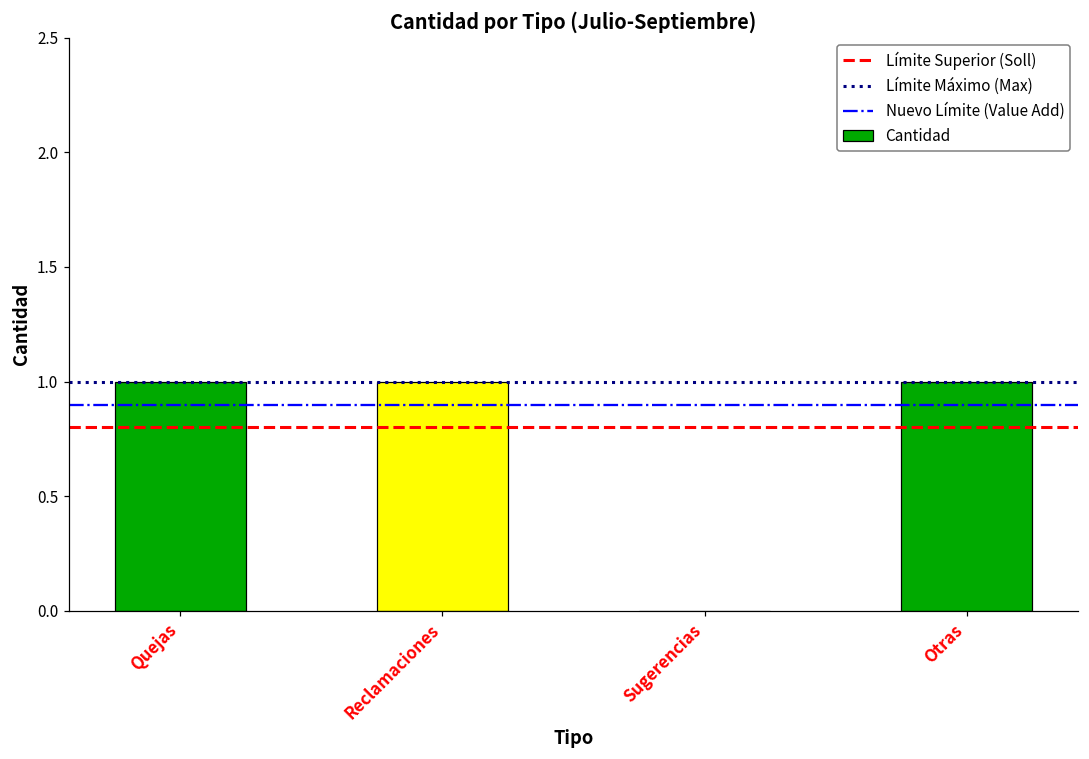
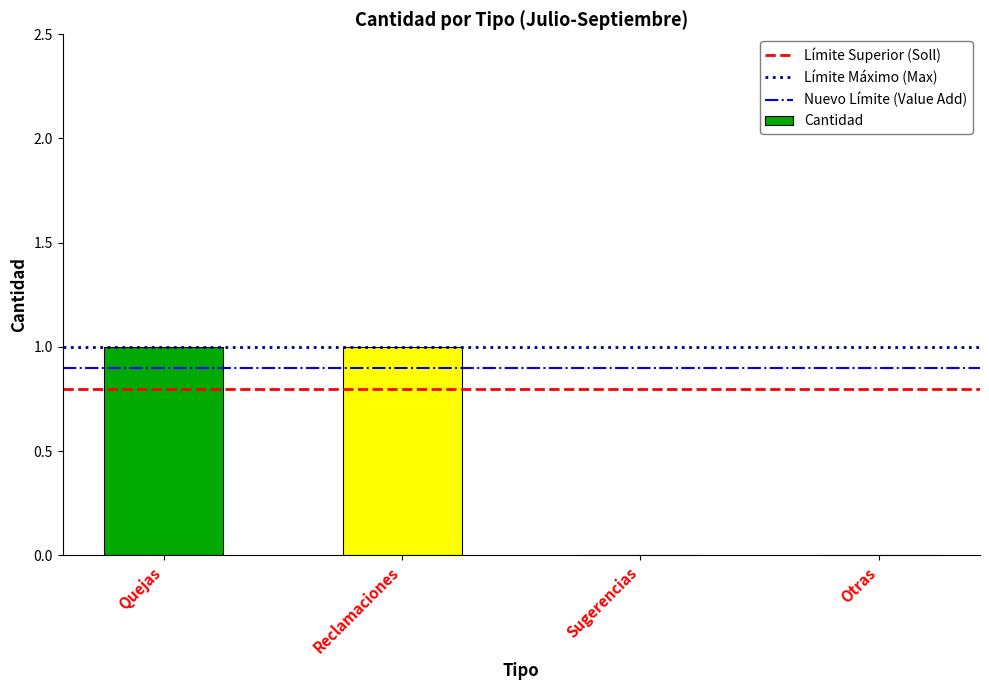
Otras: 1 -> 0
